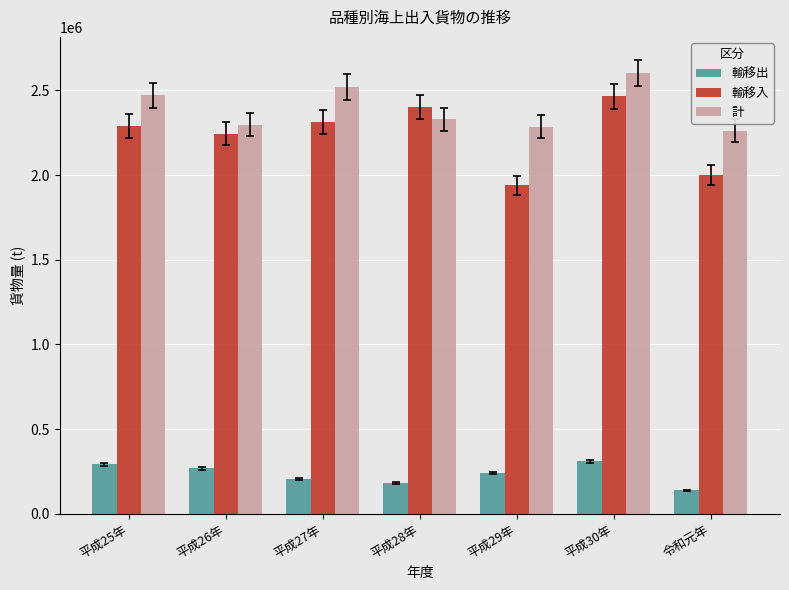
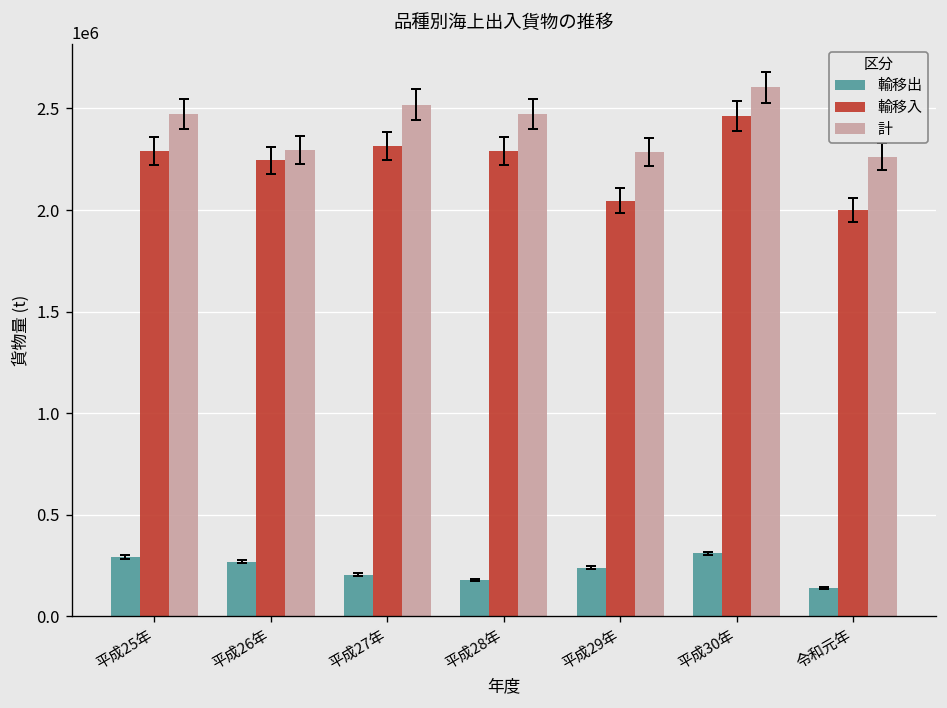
輸移入, 平成28年: 2400000 -> 2290000
計, 平成28年: 2330000 -> 2470000
輸移入, 平成29年: 1940000 -> 2050000
